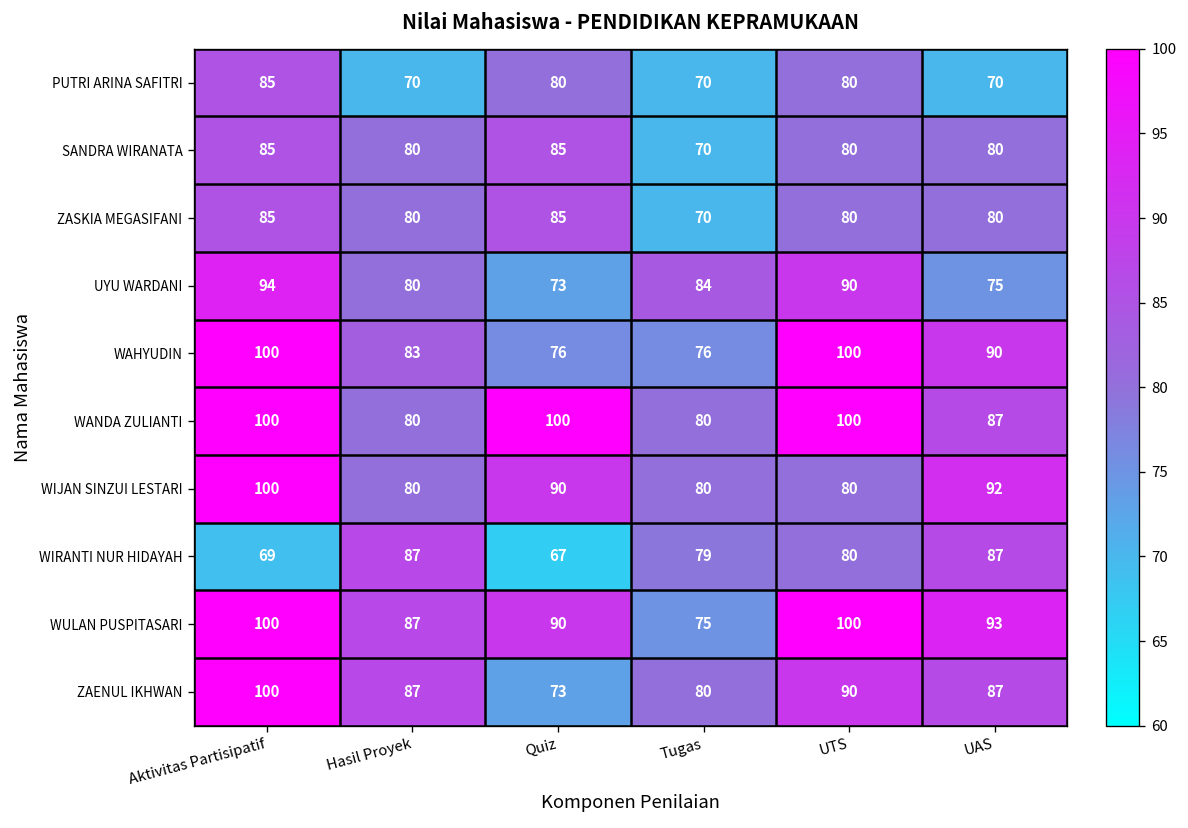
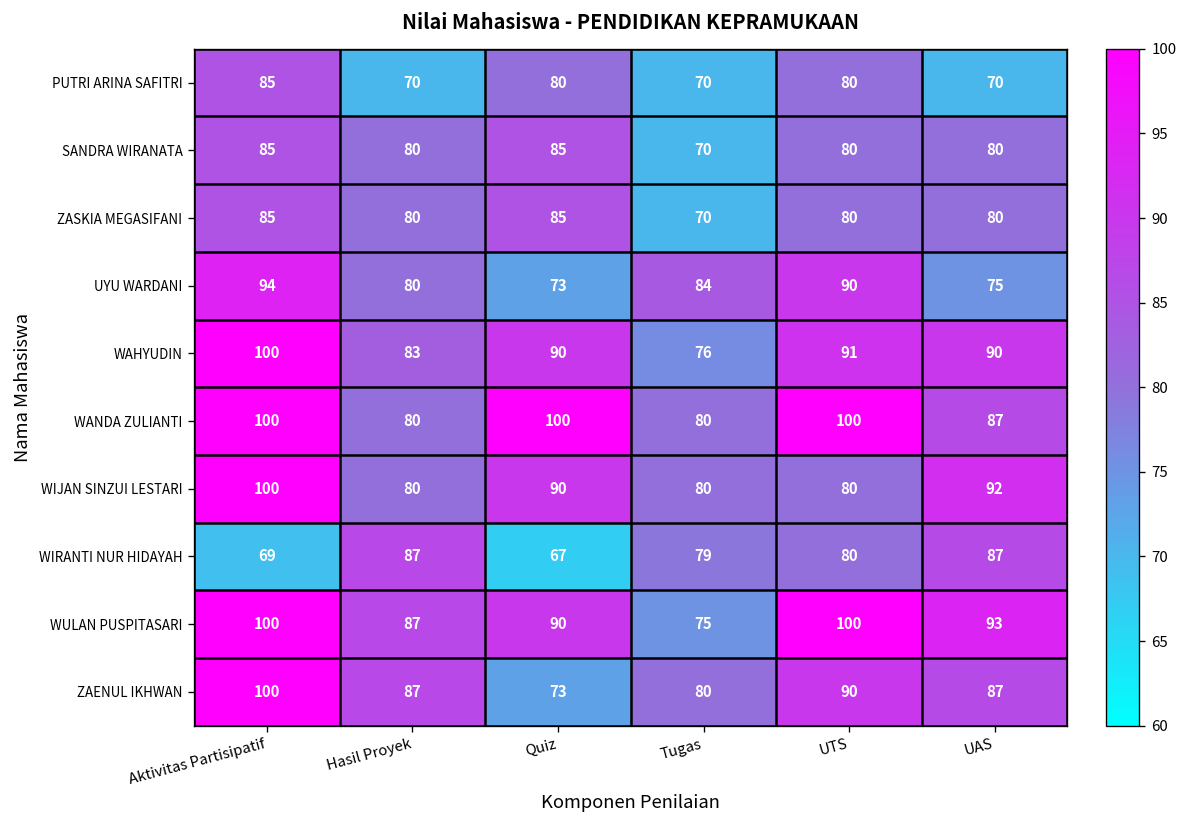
WAHYUDIN, Quiz: 76 -> 90
WAHYUDIN, UTS: 100 -> 91
